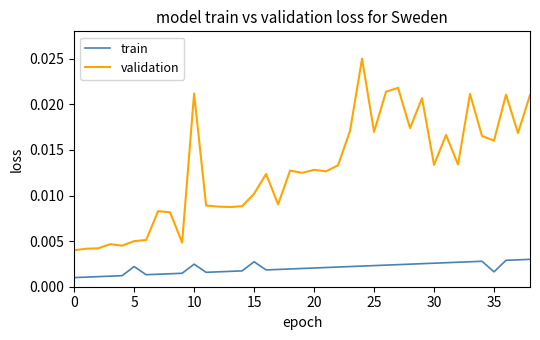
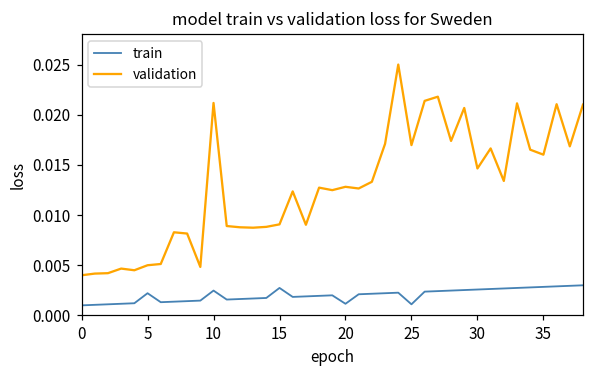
validation, 15: 0.010 -> 0.009
train, 20: 0.002 -> 0.001
train, 25: 0.002 -> 0.001
validation, 30: 0.013 -> 0.015
train, 35: 0.002 -> 0.003
